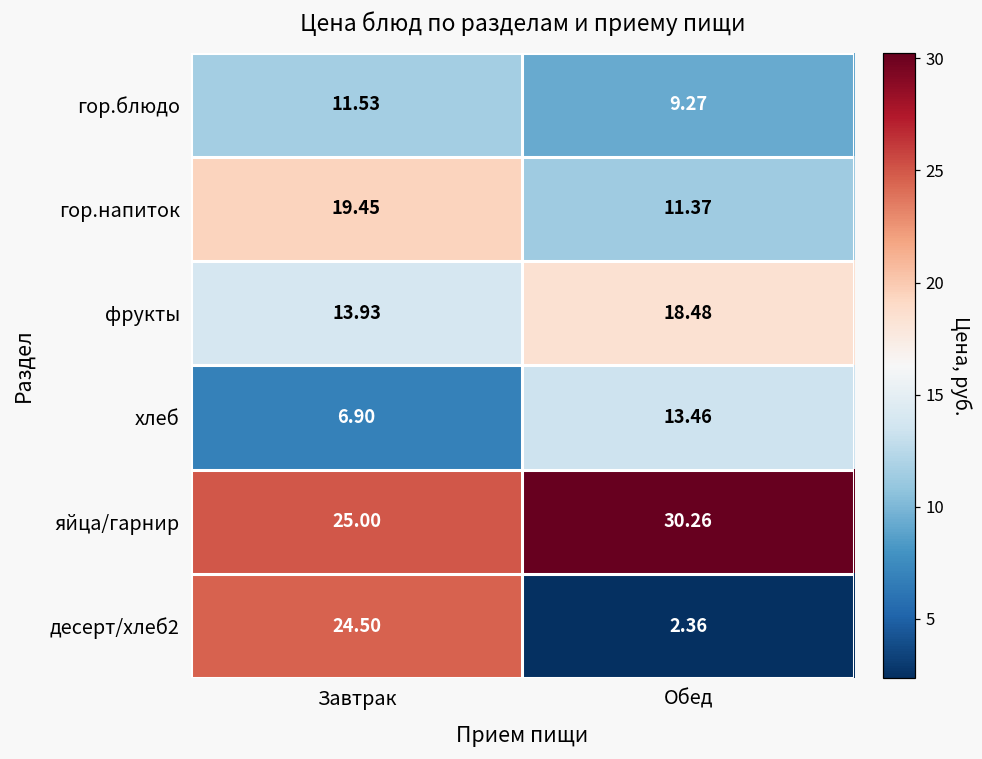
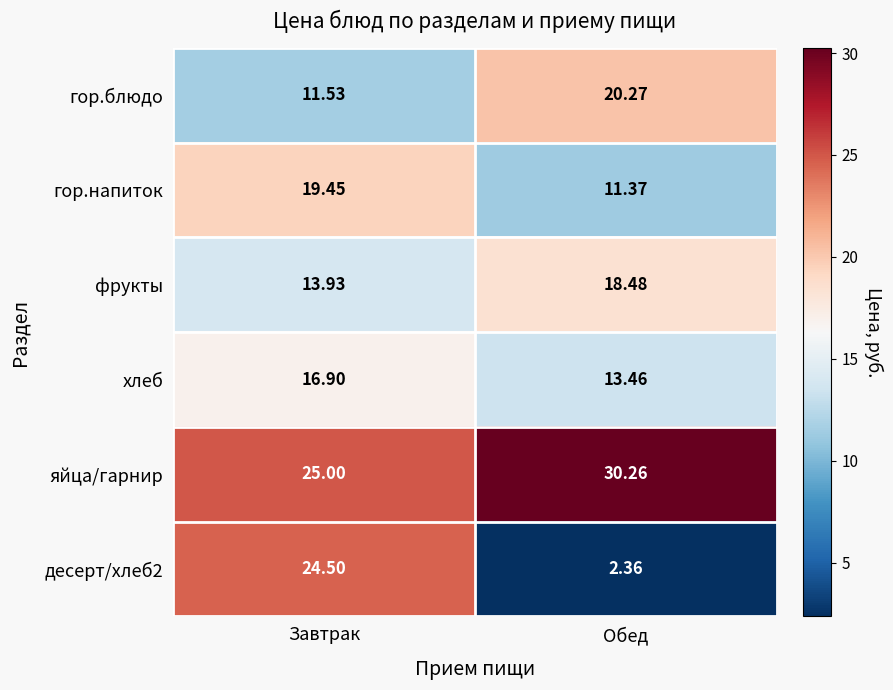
гор.блюдо, Обед: 9.27 -> 20.27
хлеб, Завтрак: 6.90 -> 16.90
